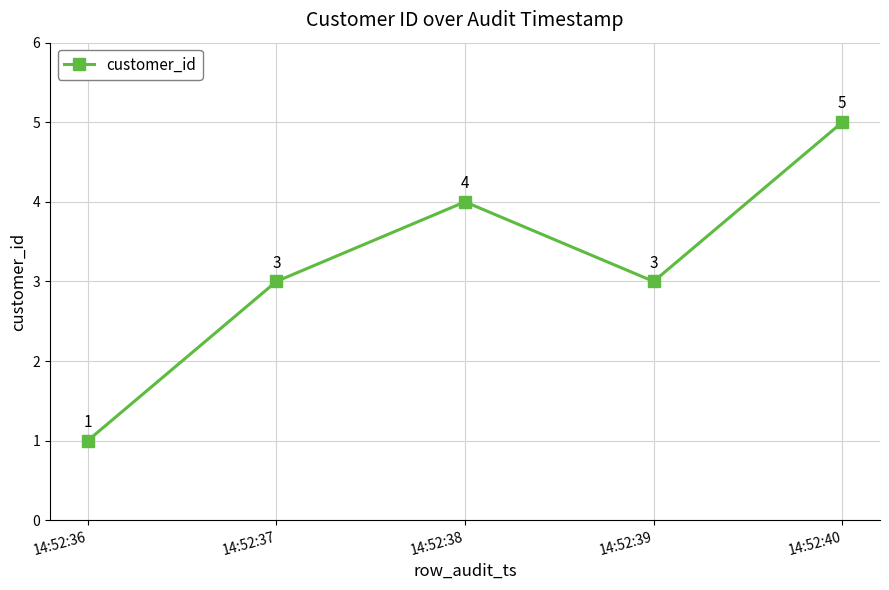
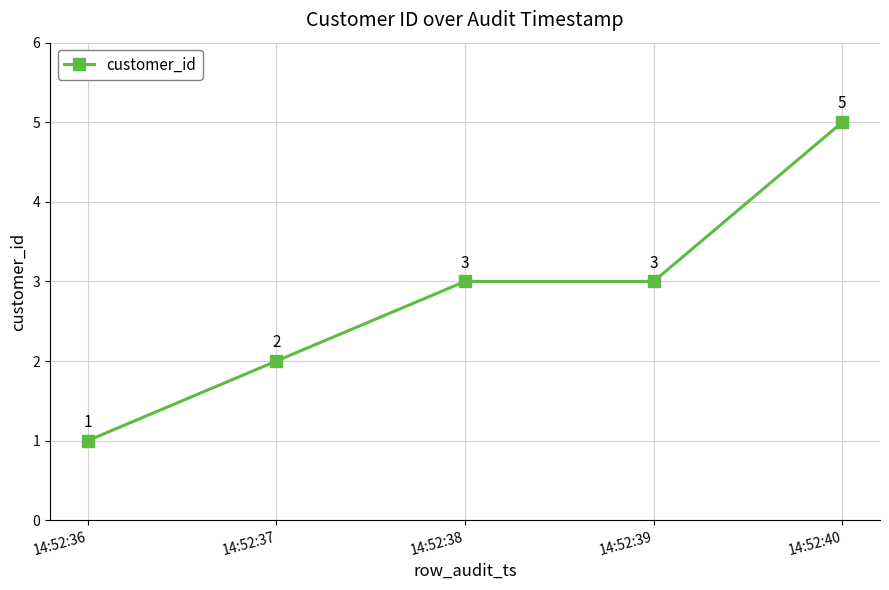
14:52:37: 3 -> 2
14:52:38: 4 -> 3
